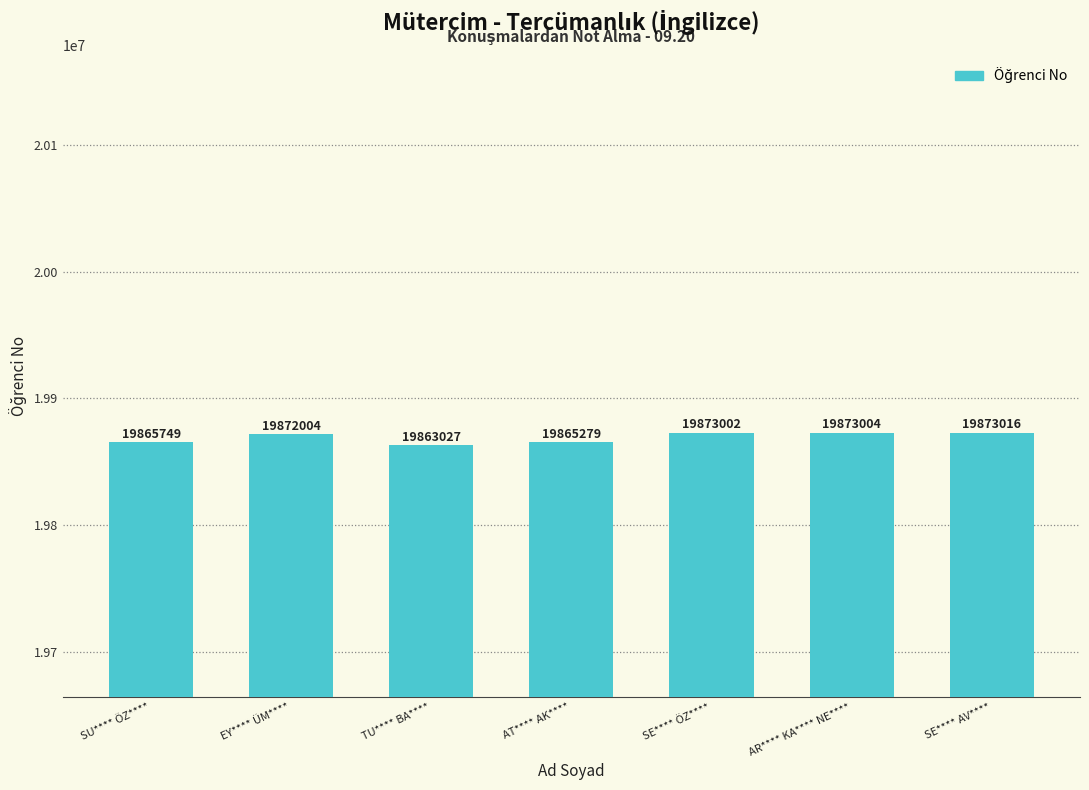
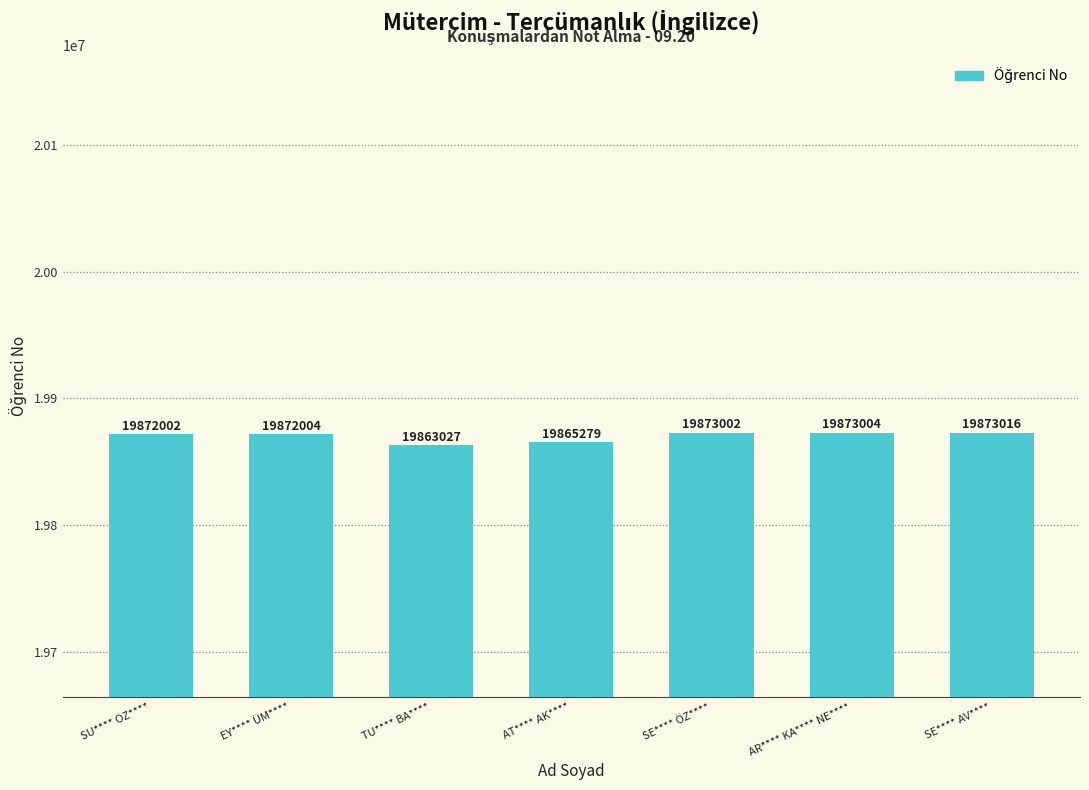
SU**** ÖZ****: 19865749 -> 19872002
